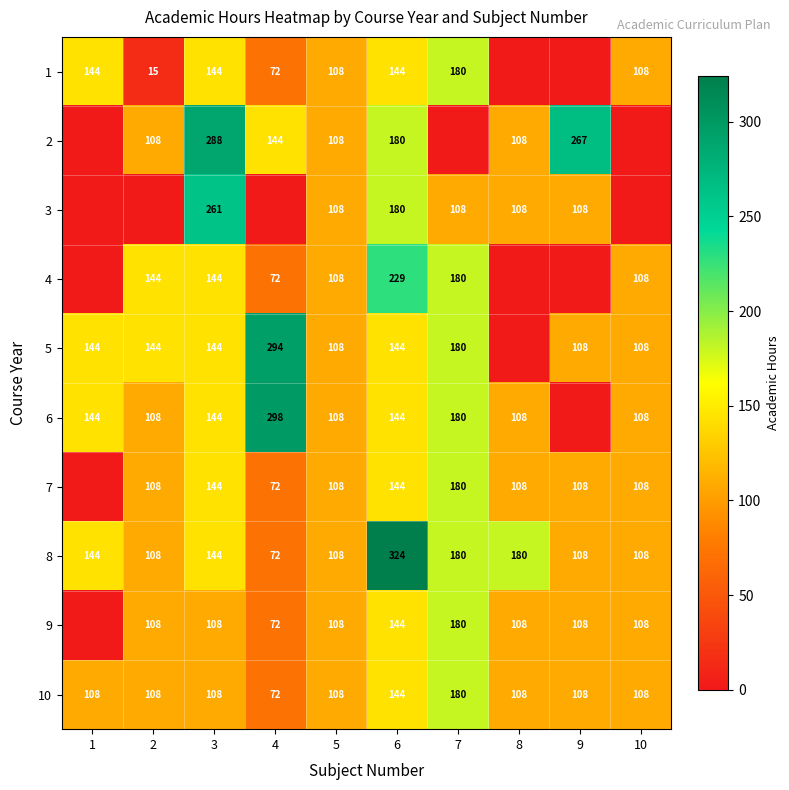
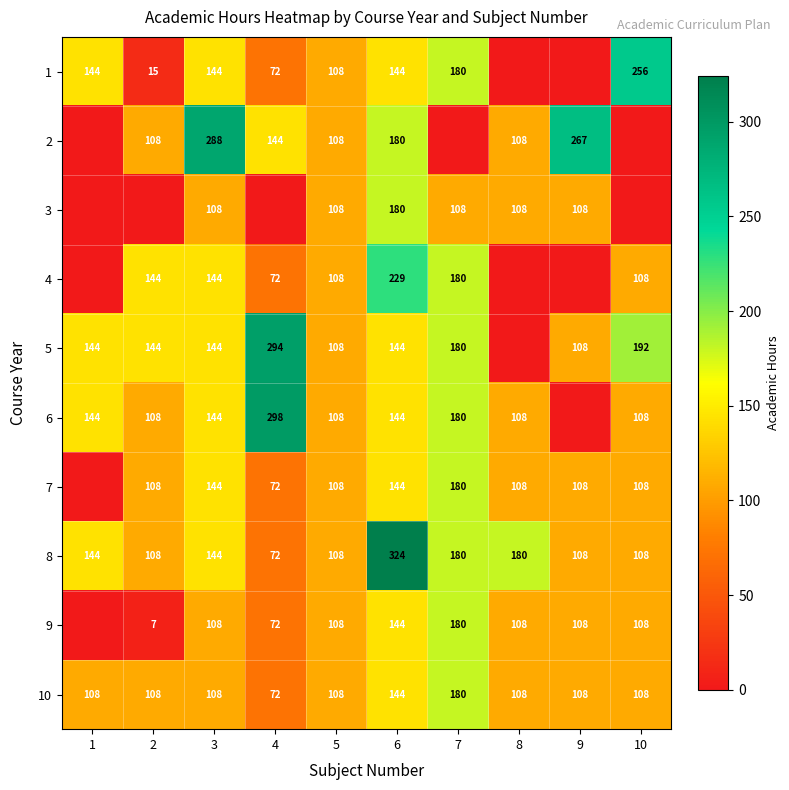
1, 10: 108 -> 256
3, 3: 261 -> 108
5, 10: 108 -> 192
9, 2: 108 -> 7
